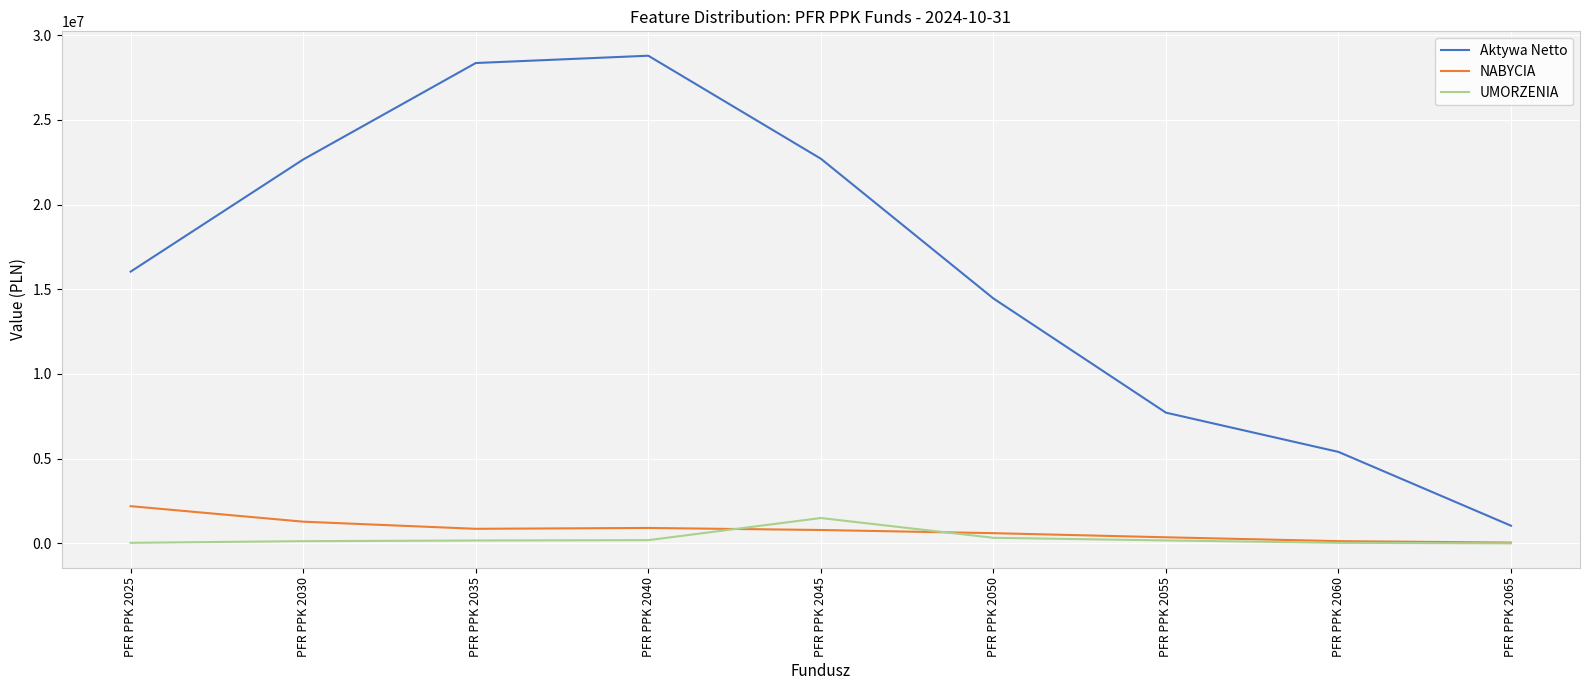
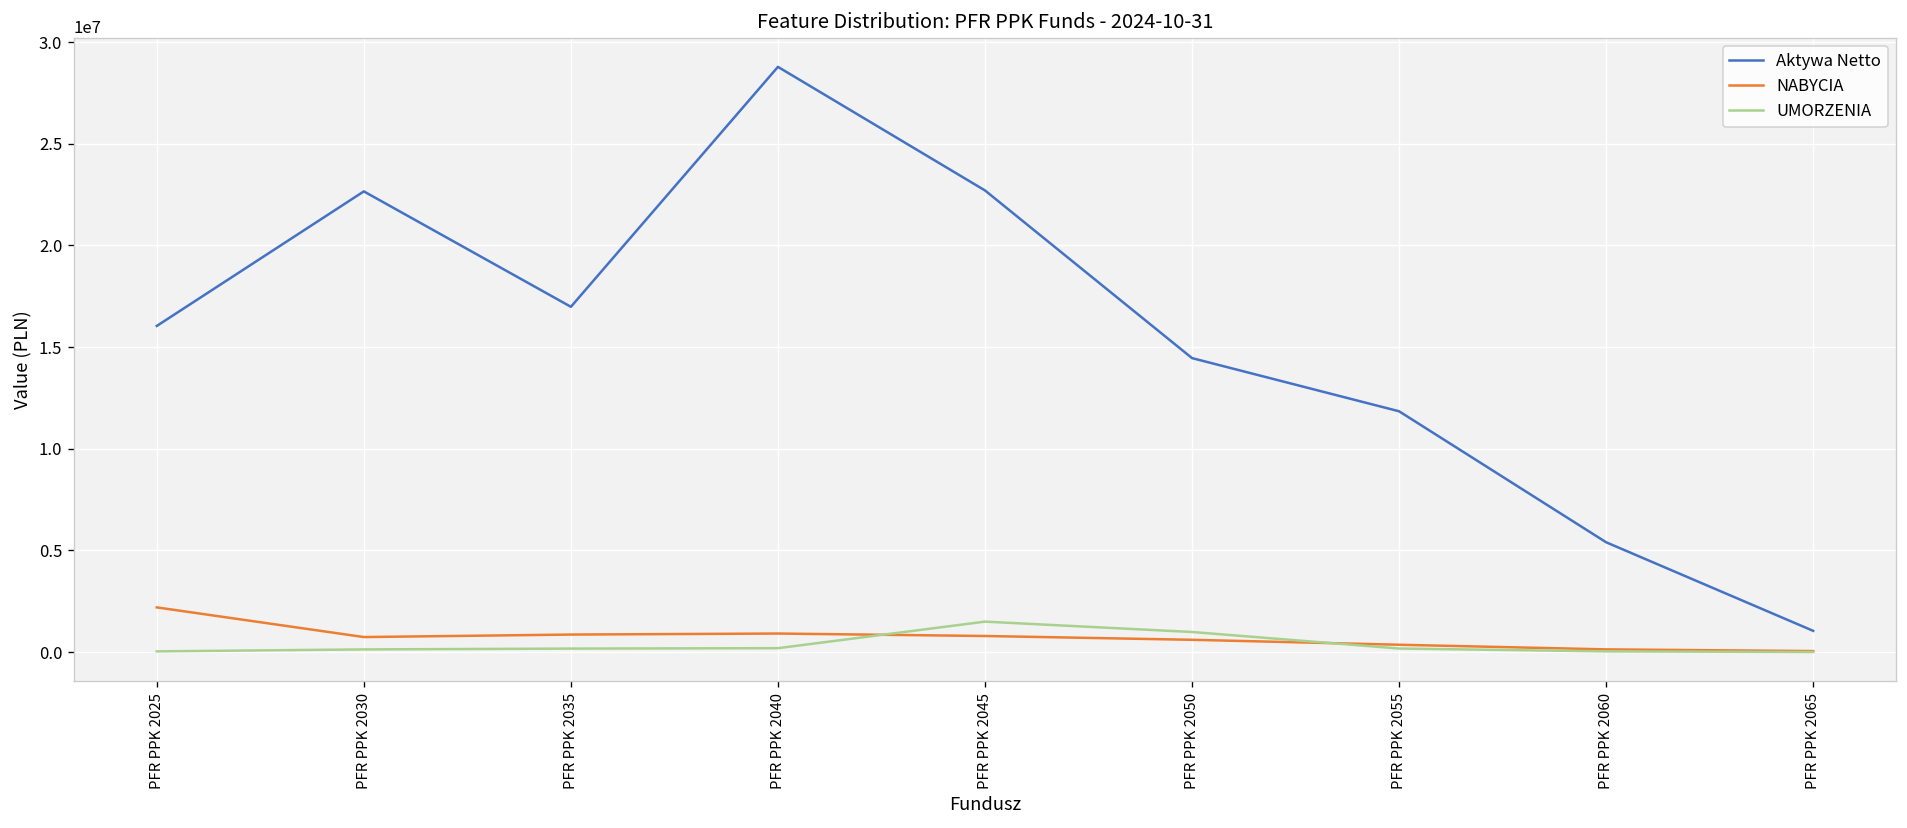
NABYCIA, PFR PPK 2030: 1300000 -> 700000
Aktywa Netto, PFR PPK 2035: 28400000 -> 17000000
UMORZENIA, PFR PPK 2050: 300000 -> 1000000
Aktywa Netto, PFR PPK 2055: 7700000 -> 11800000
